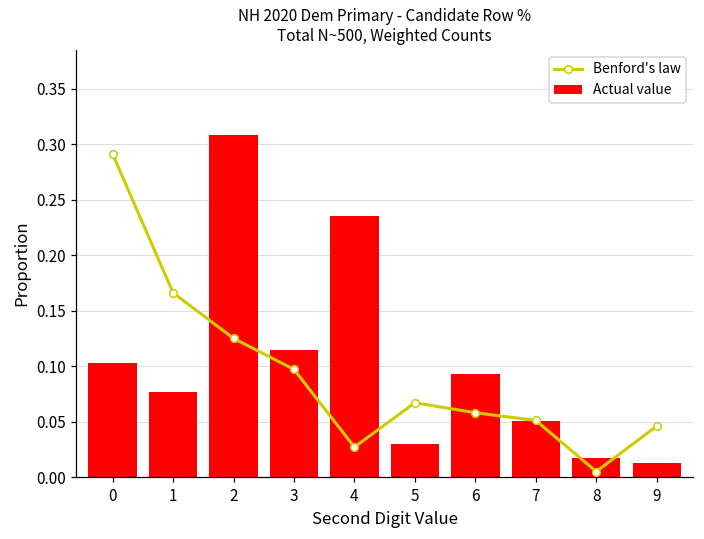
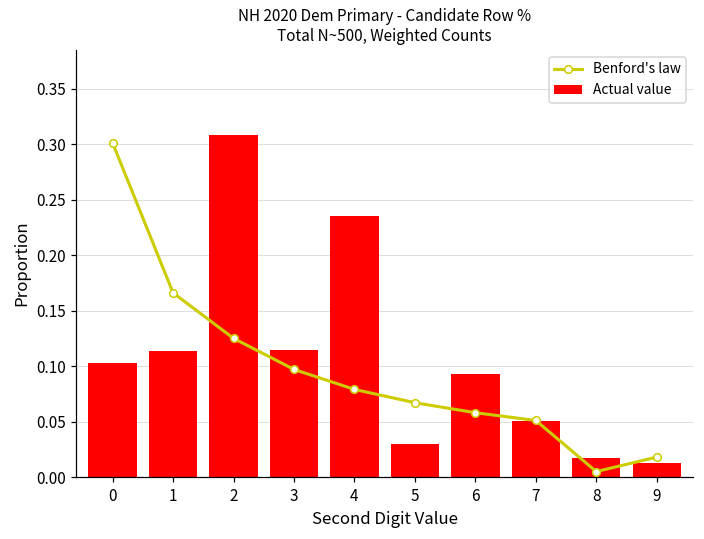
Benford's law, 0: 0.291 -> 0.301
Actual value, 1: 0.077 -> 0.114
Benford's law, 4: 0.027 -> 0.079
Benford's law, 9: 0.046 -> 0.018
